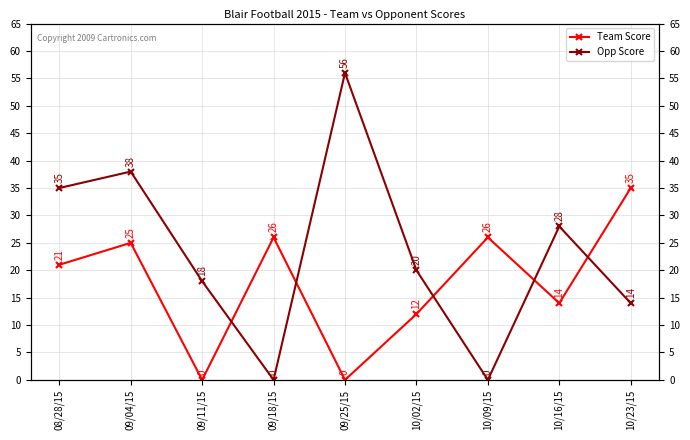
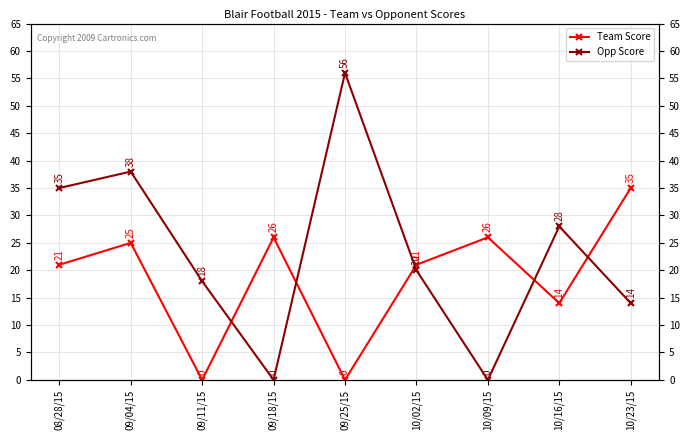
Team Score, 10/02/15: 12 -> 21
